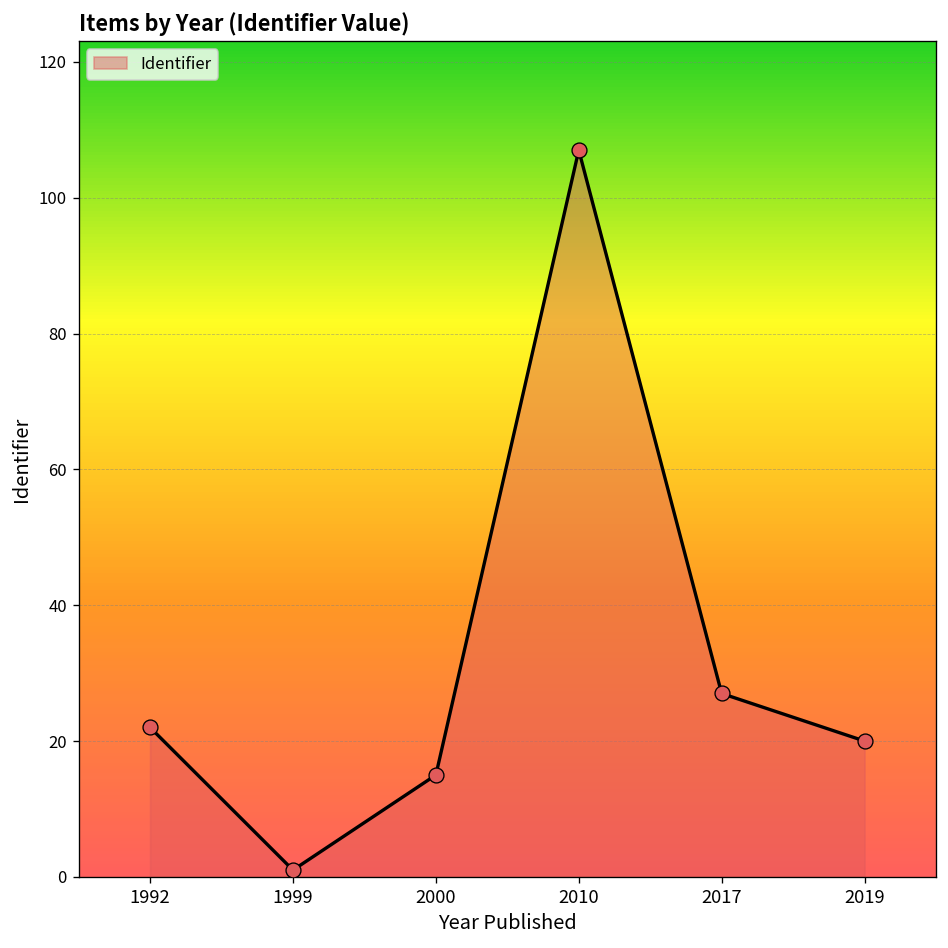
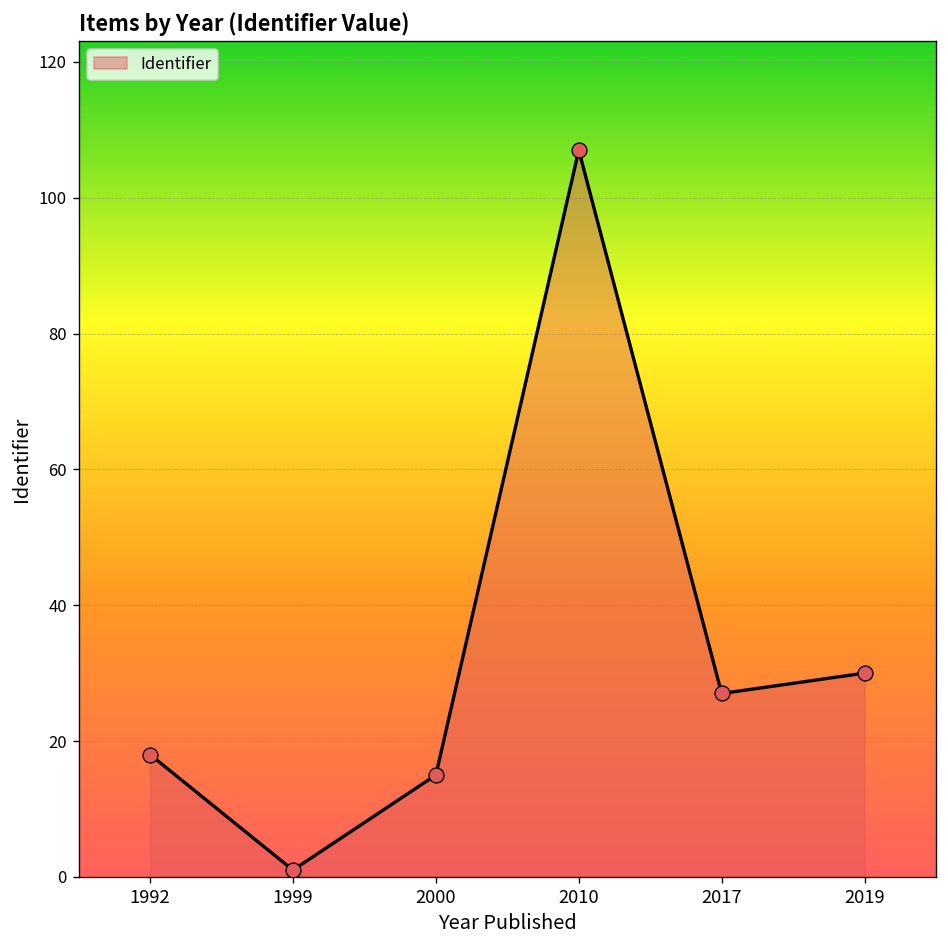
1992: 22 -> 18
2019: 20 -> 30
